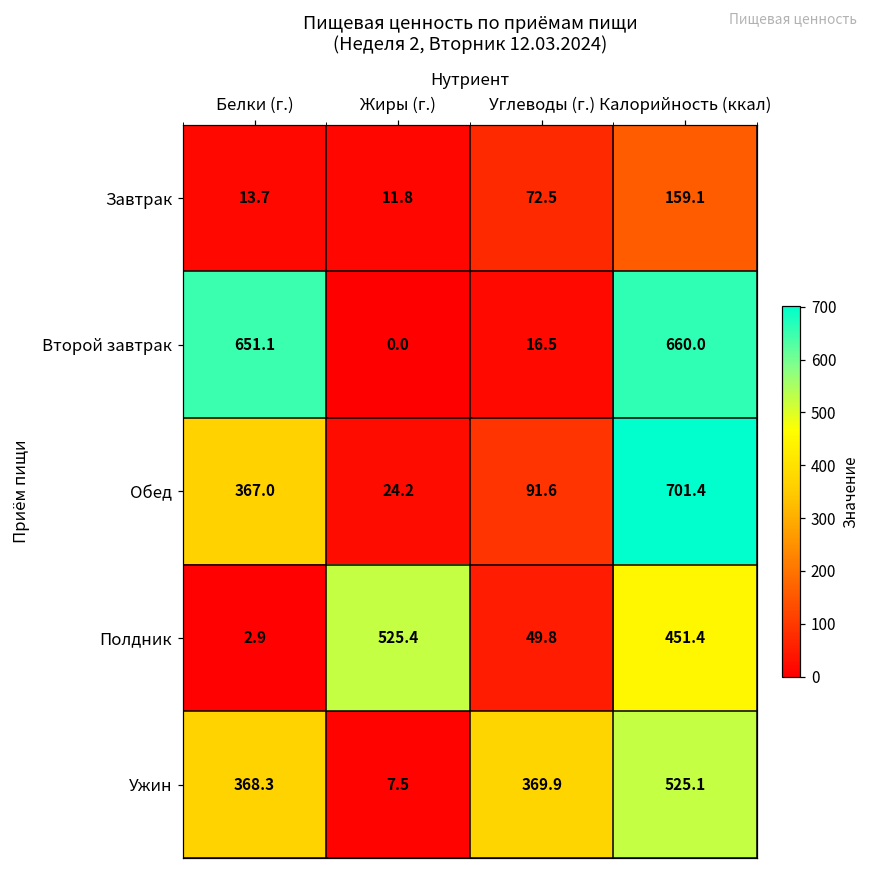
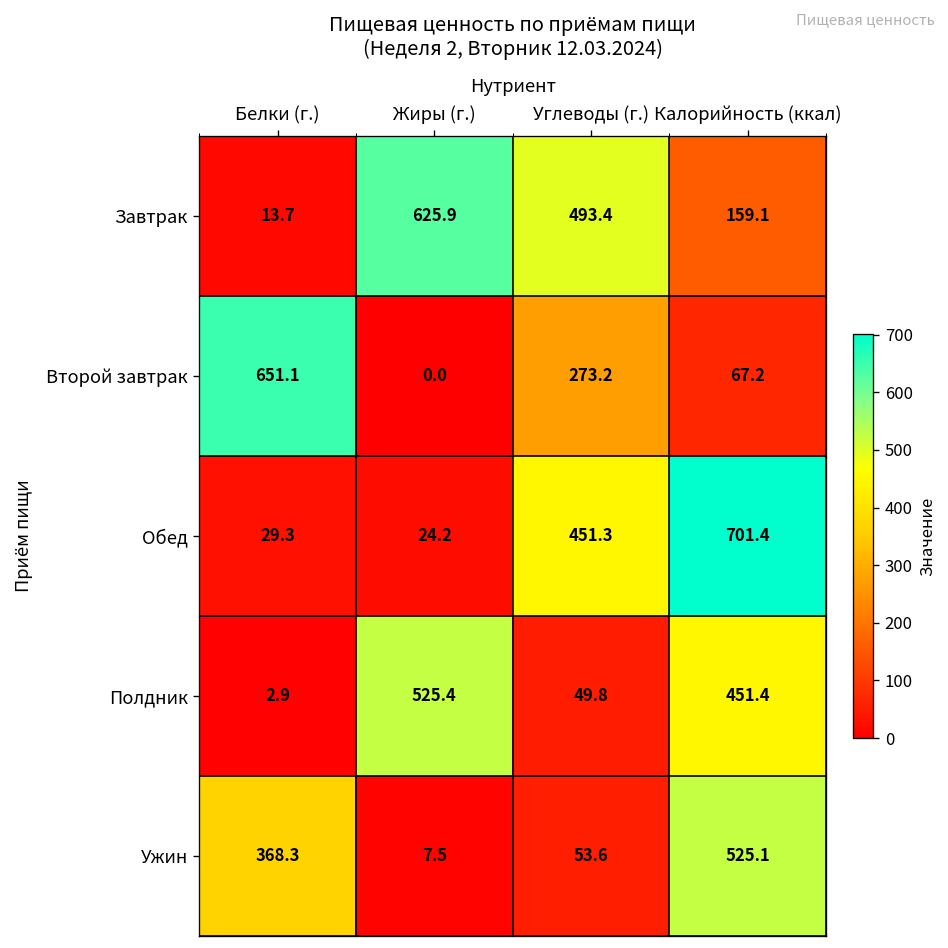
Завтрак, Жиры (г.): 11.8 -> 625.9
Завтрак, Углеводы (г.): 72.5 -> 493.4
Второй завтрак, Углеводы (г.): 16.5 -> 273.2
Второй завтрак, Калорийность (ккал): 660.0 -> 67.2
Обед, Белки (г.): 367.0 -> 29.3
Обед, Углеводы (г.): 91.6 -> 451.3
Ужин, Углеводы (г.): 369.9 -> 53.6
